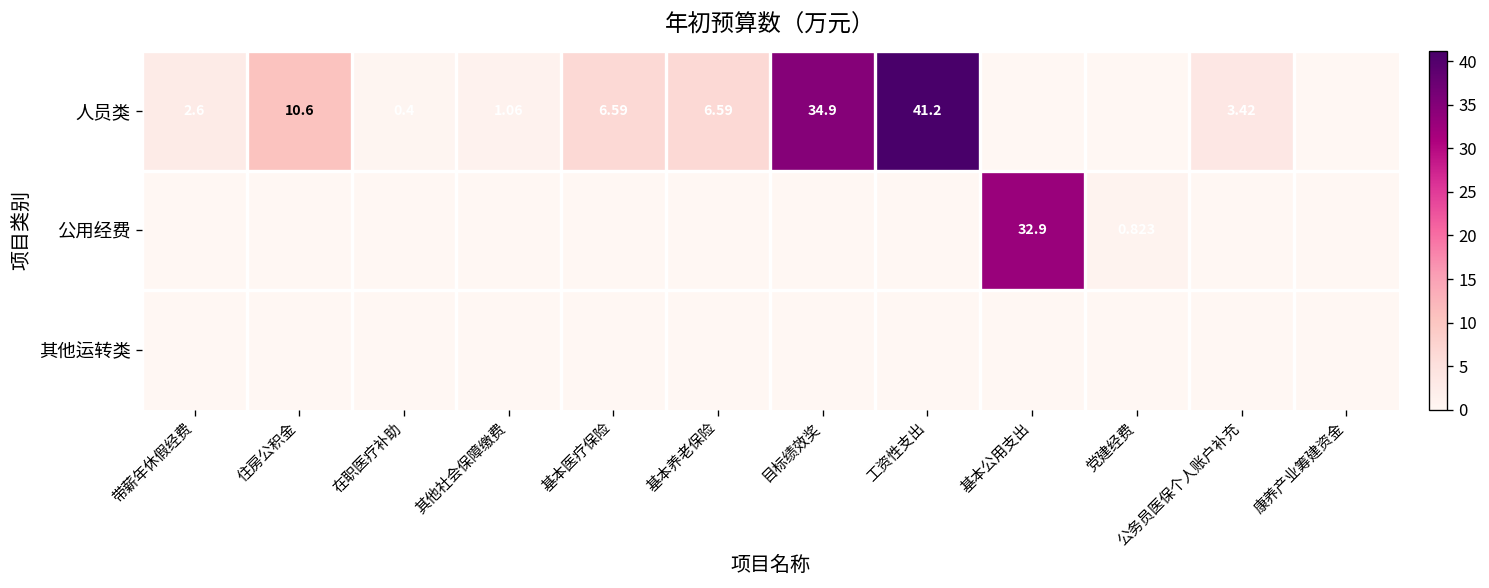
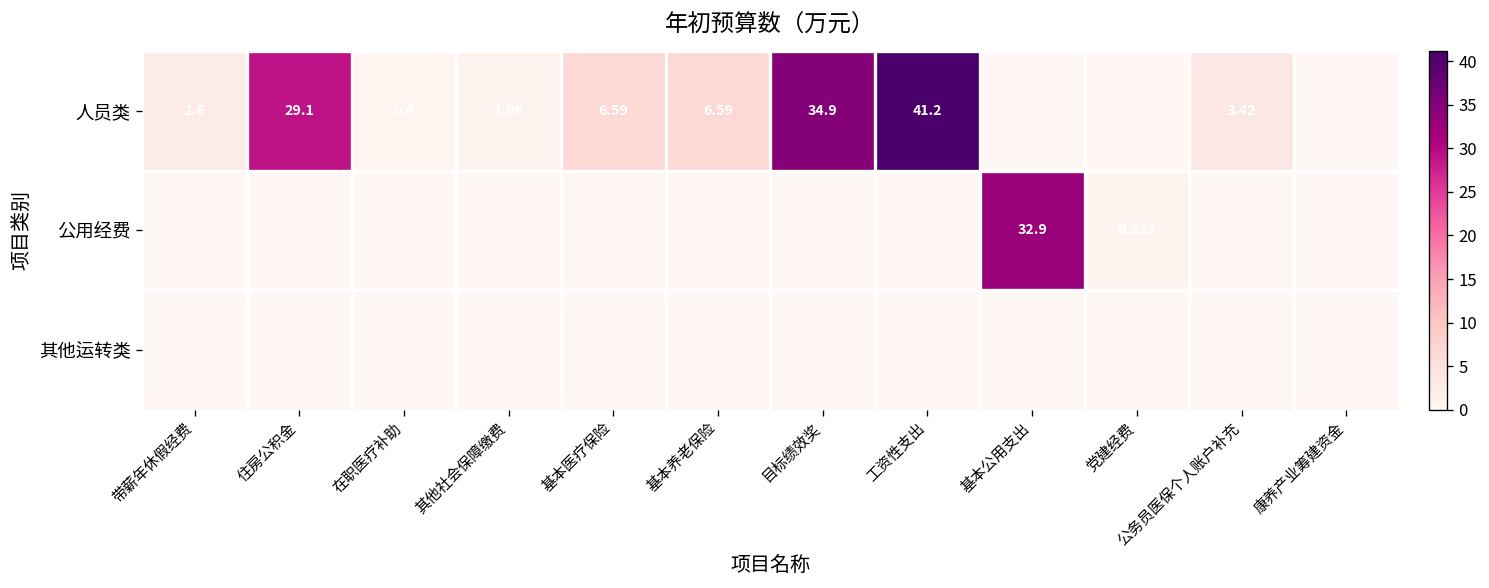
人员类, 住房公积金: 10.6 -> 29.1
